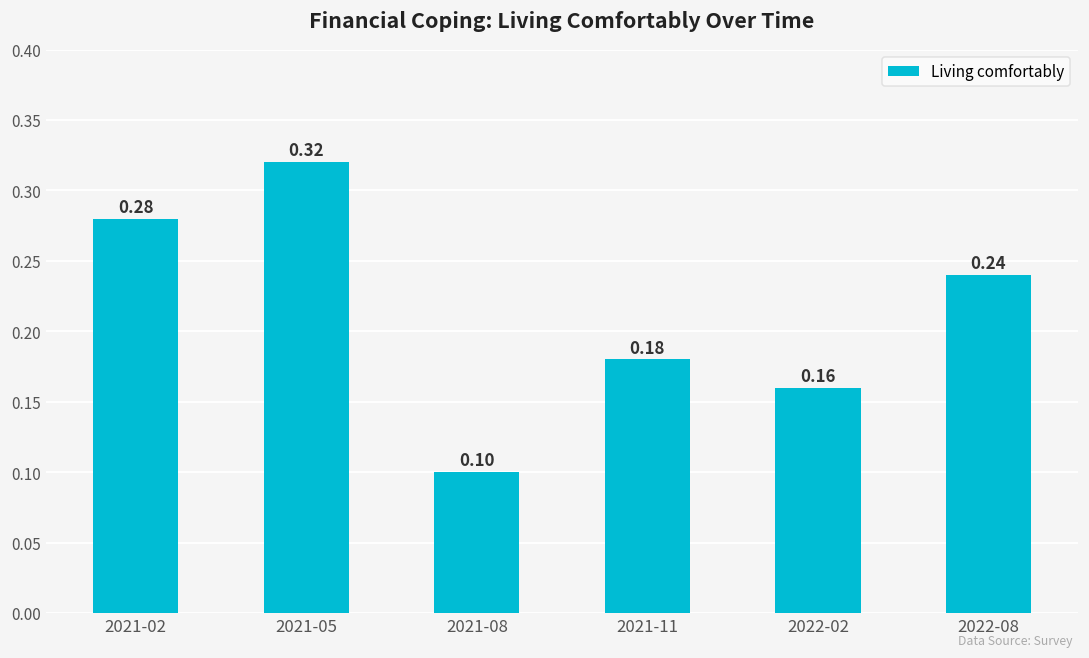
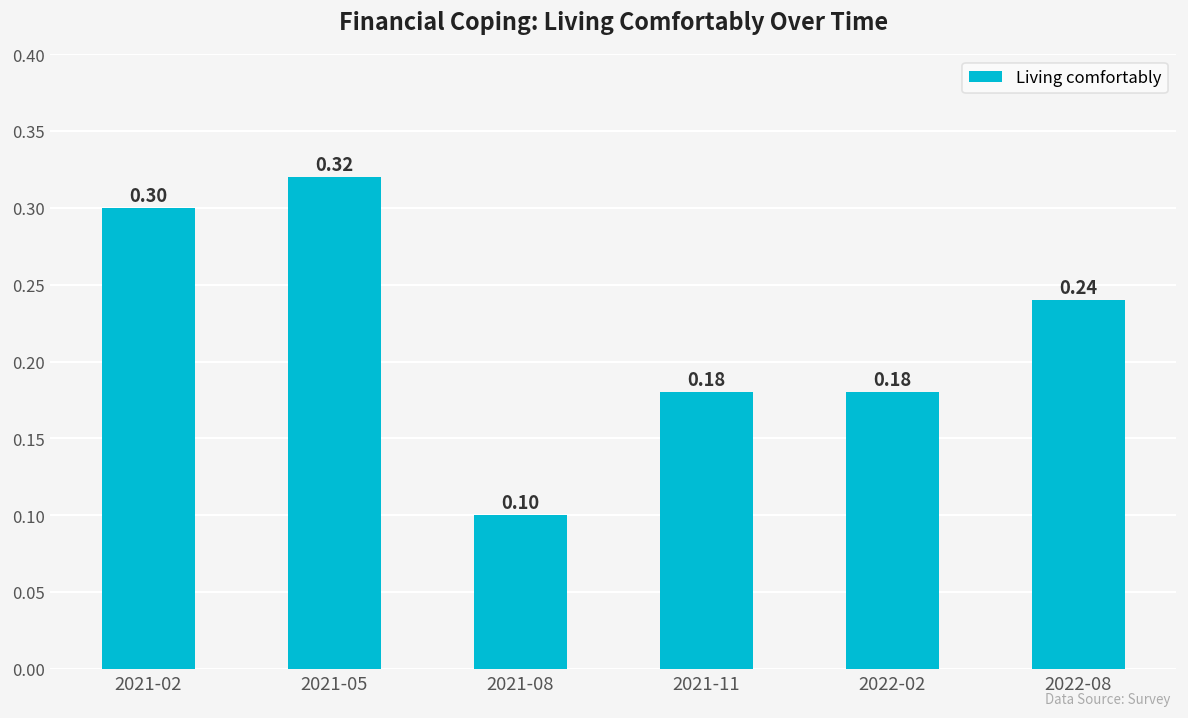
2021-02: 0.28 -> 0.30
2022-02: 0.16 -> 0.18
